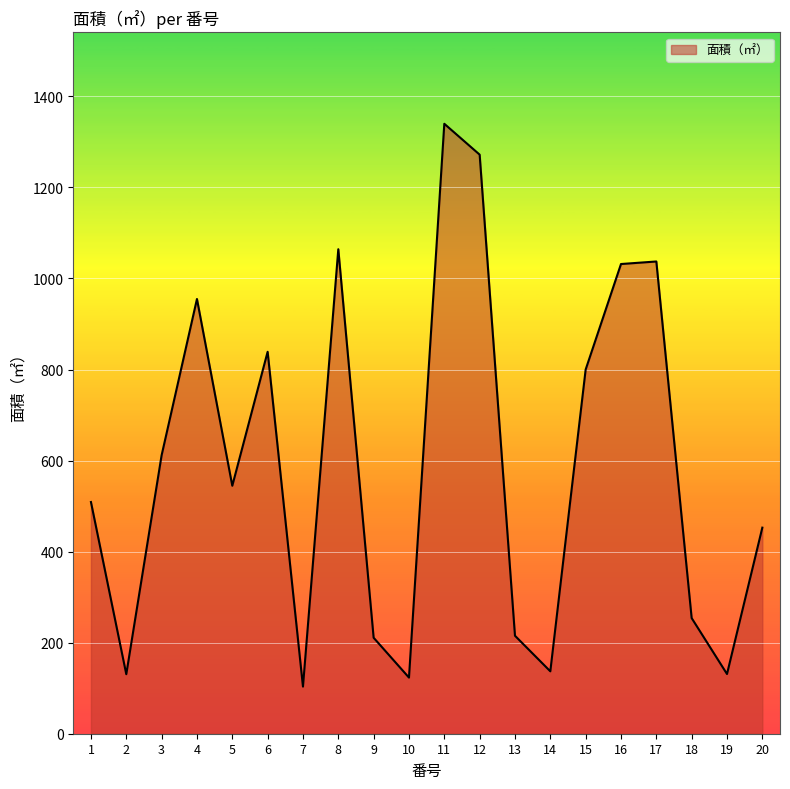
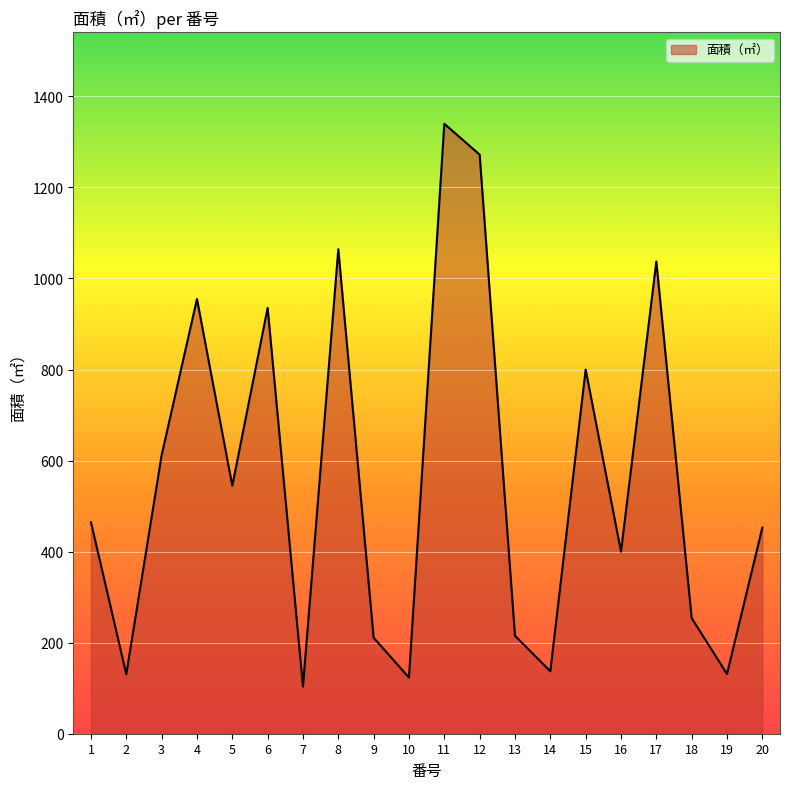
1: 510 -> 460
6: 840 -> 940
16: 1030 -> 400
